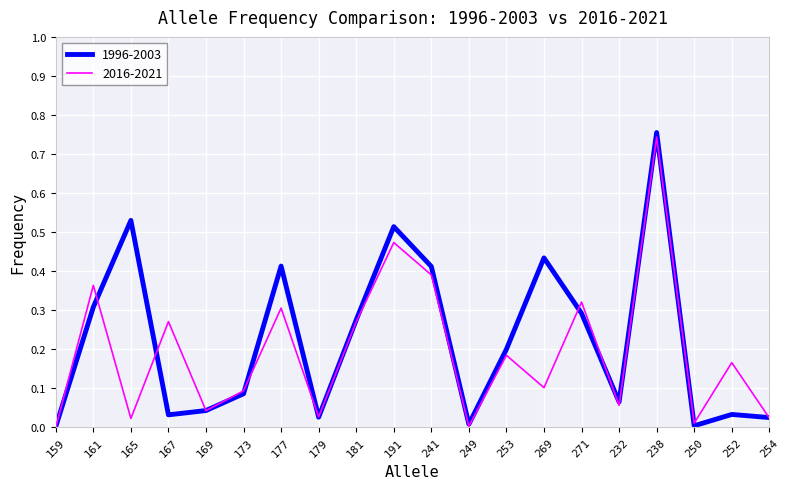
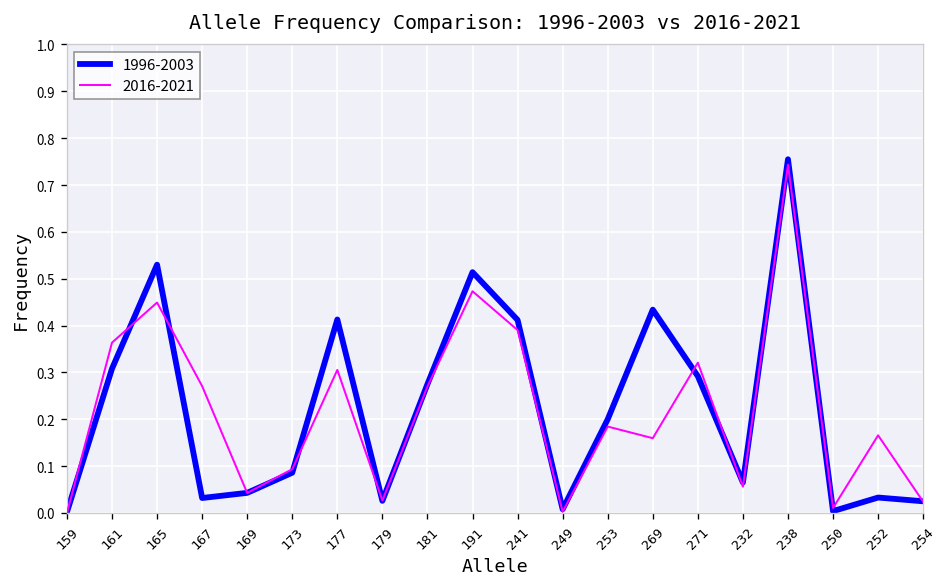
2016-2021, 165: 0.02 -> 0.45
2016-2021, 269: 0.10 -> 0.16
